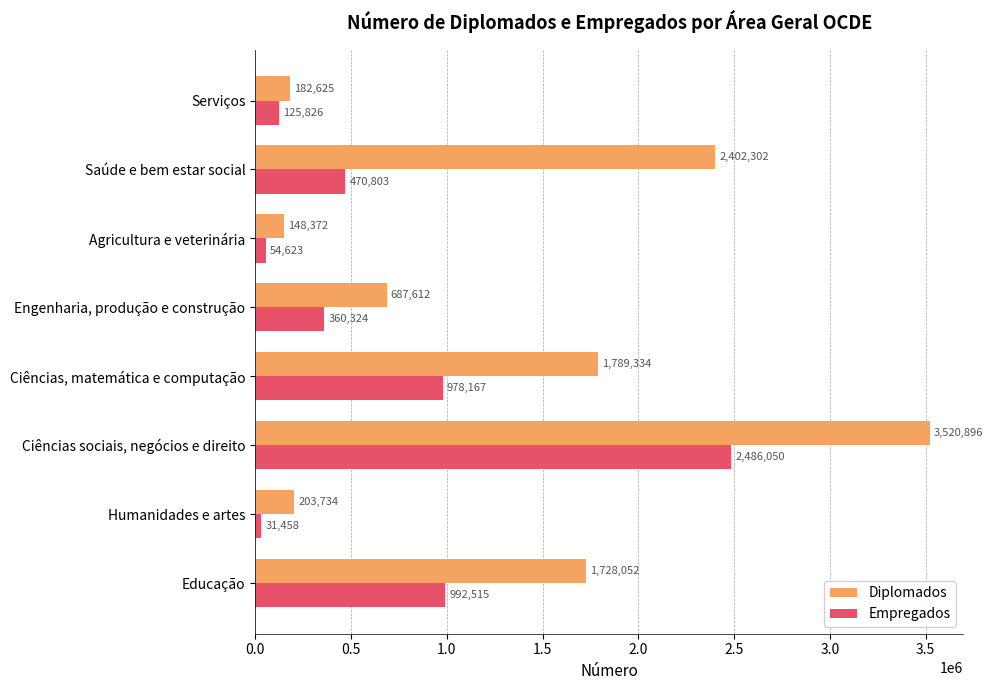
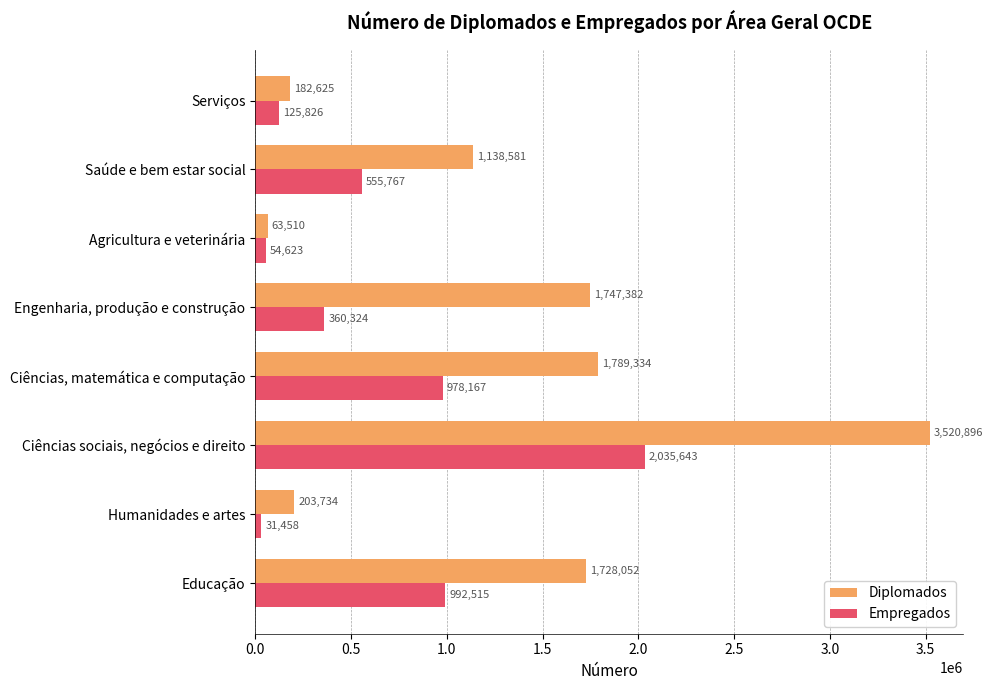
Diplomados, Saúde e bem estar social: 2,402,302 -> 1,138,581
Empregados, Saúde e bem estar social: 470,803 -> 555,767
Diplomados, Agricultura e veterinária: 148,372 -> 63,510
Diplomados, Engenharia, produção e construção: 687,612 -> 1,747,382
Empregados, Ciências sociais, negócios e direito: 2,486,050 -> 2,035,643
